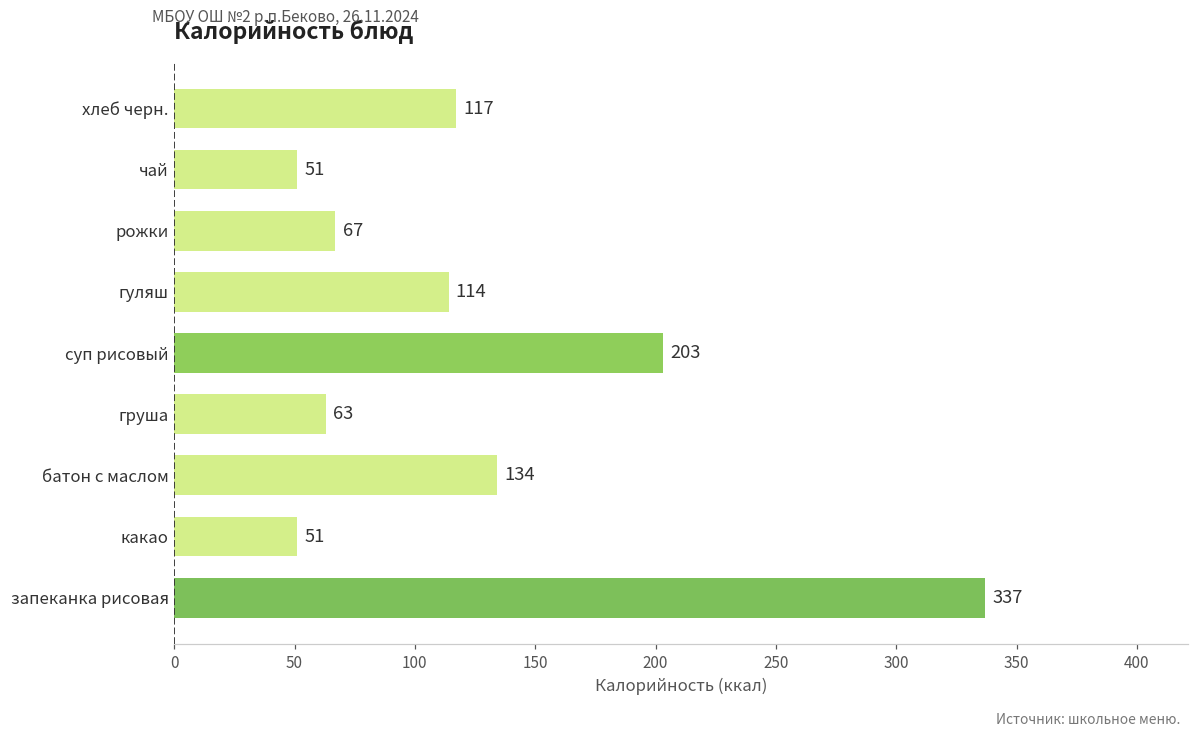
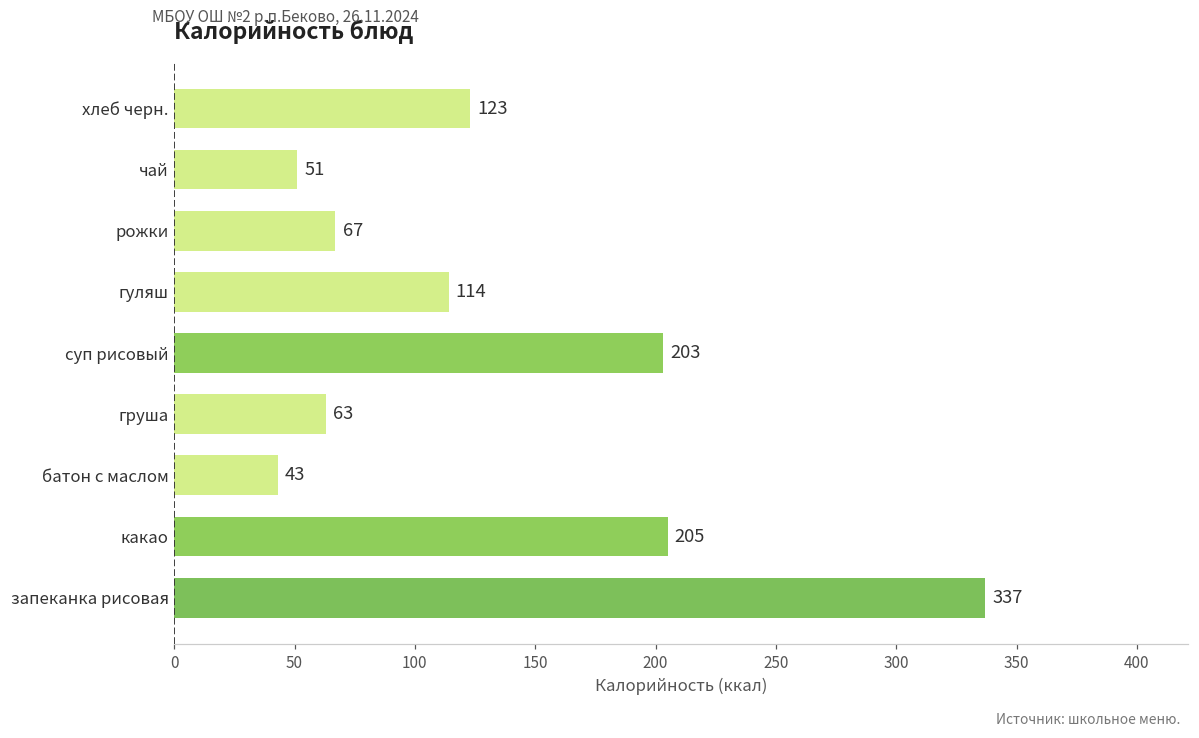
хлеб черн.: 117 -> 123
батон с маслом: 134 -> 43
какао: 51 -> 205
